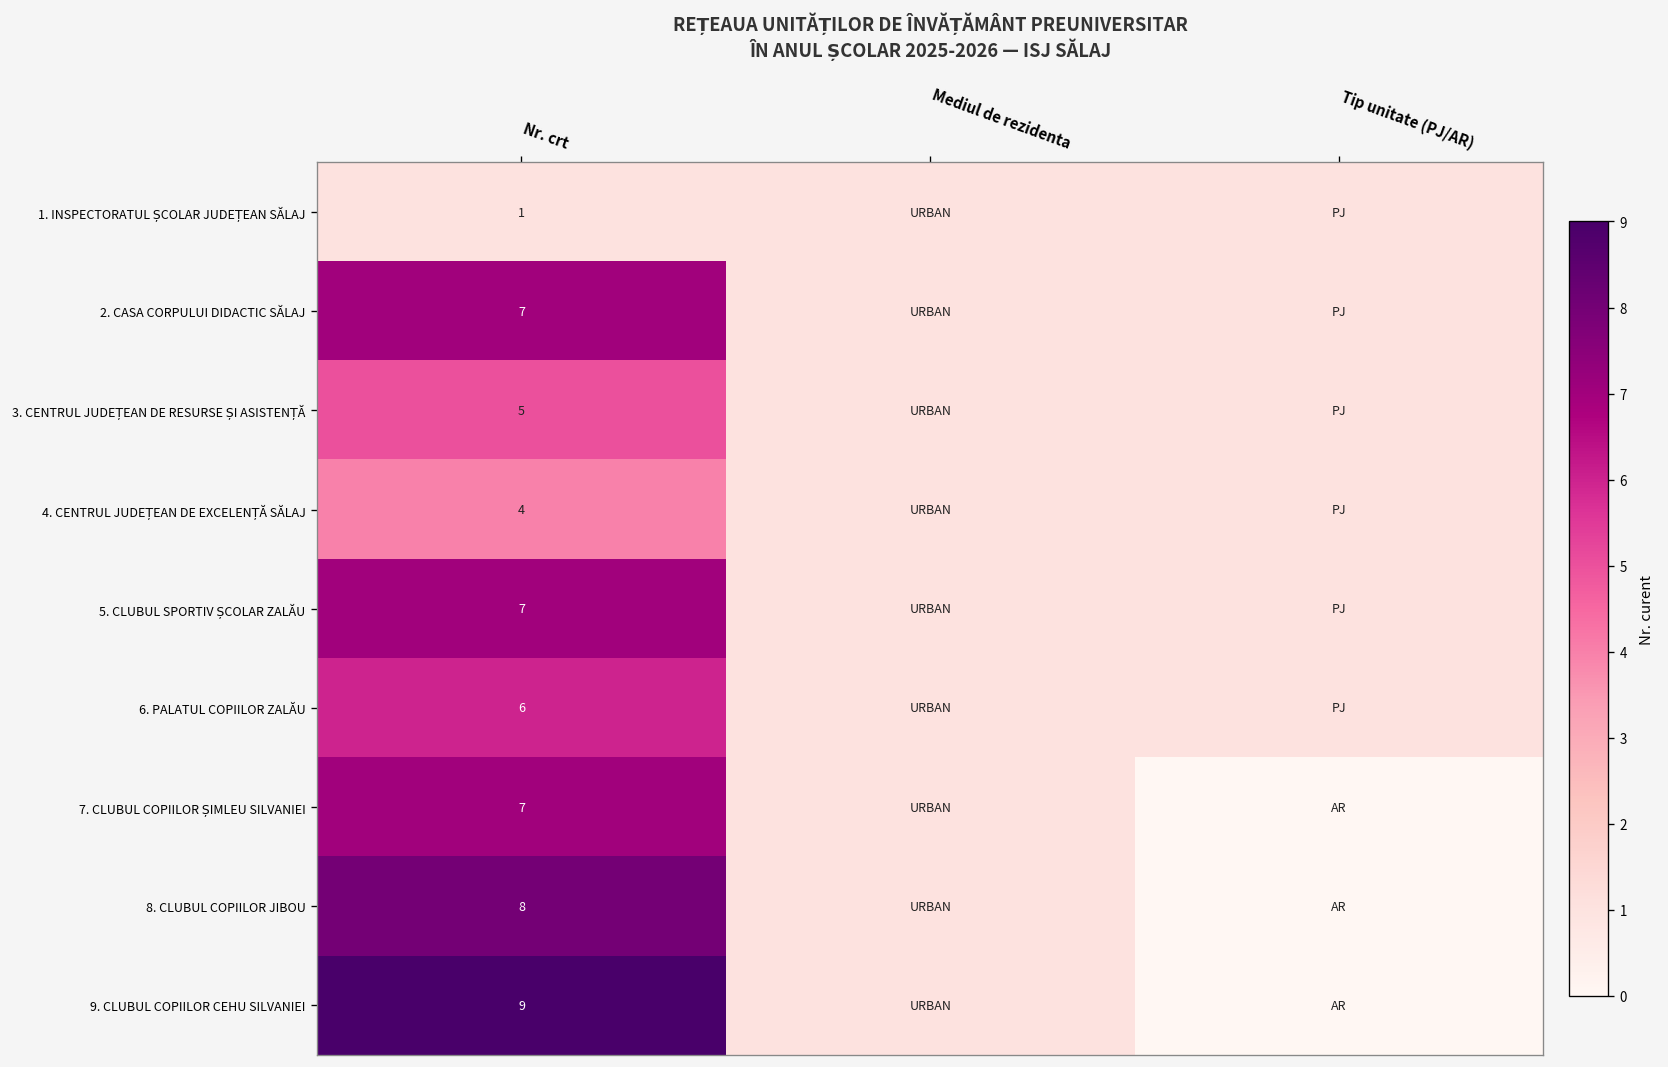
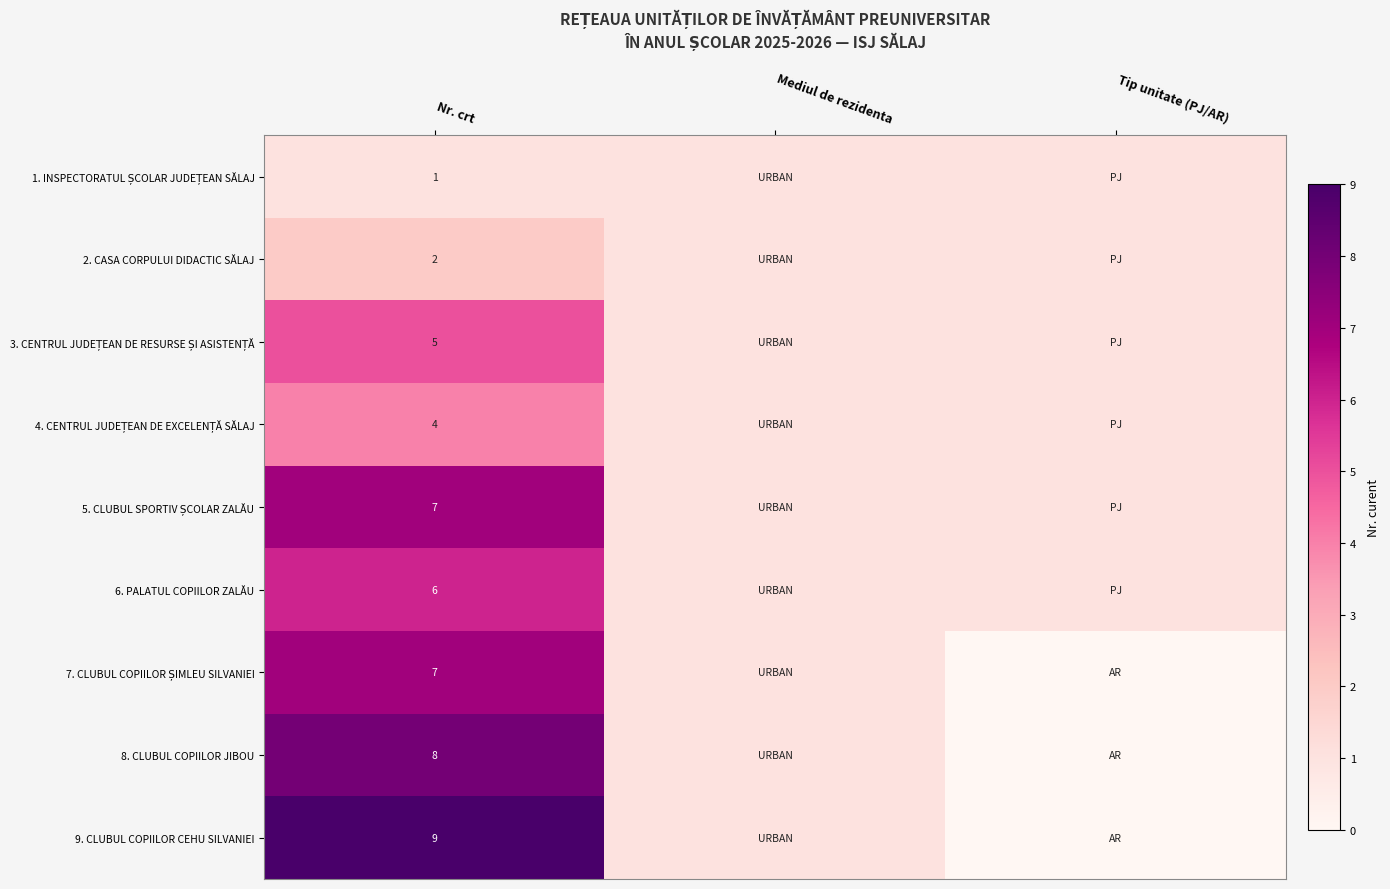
2. CASA CORPULUI DIDACTIC SĂLAJ, Nr. crt: 7 -> 2
